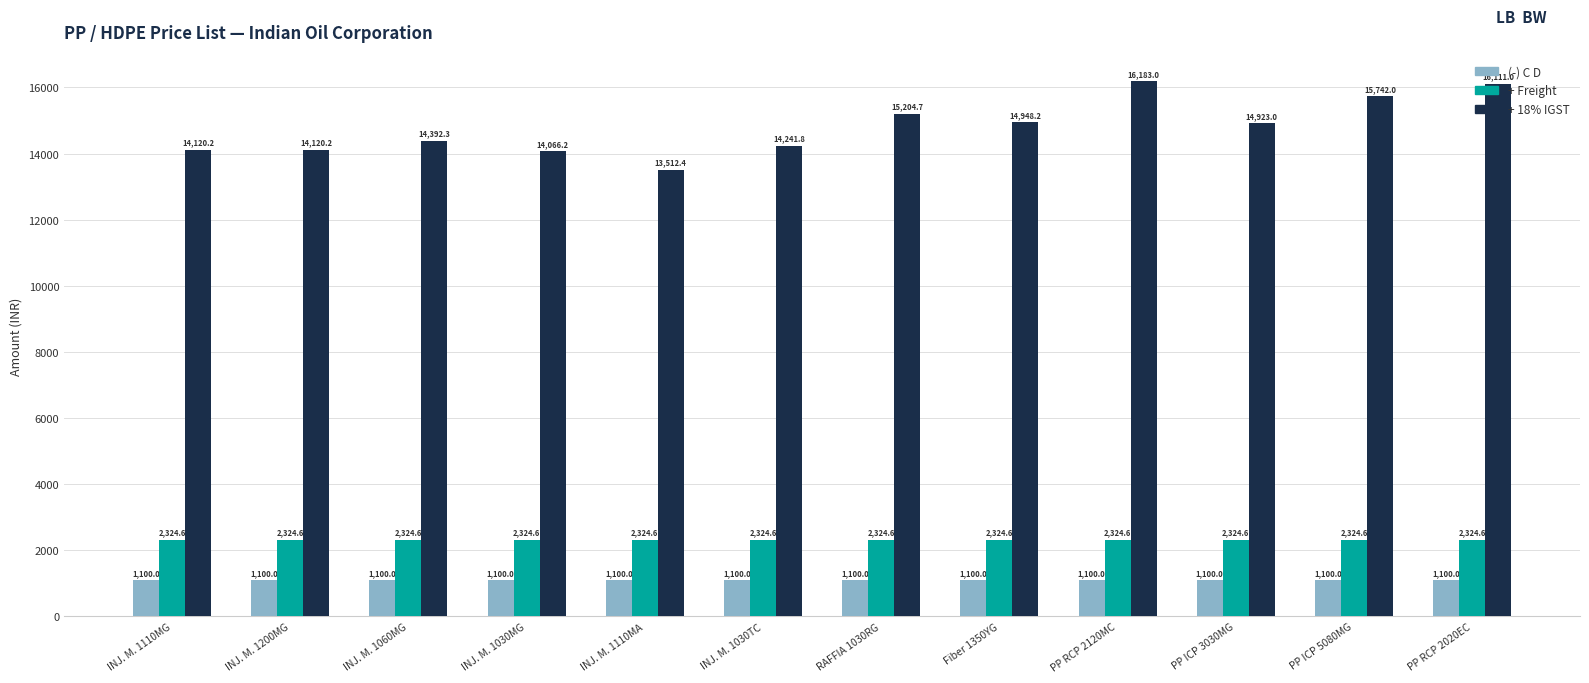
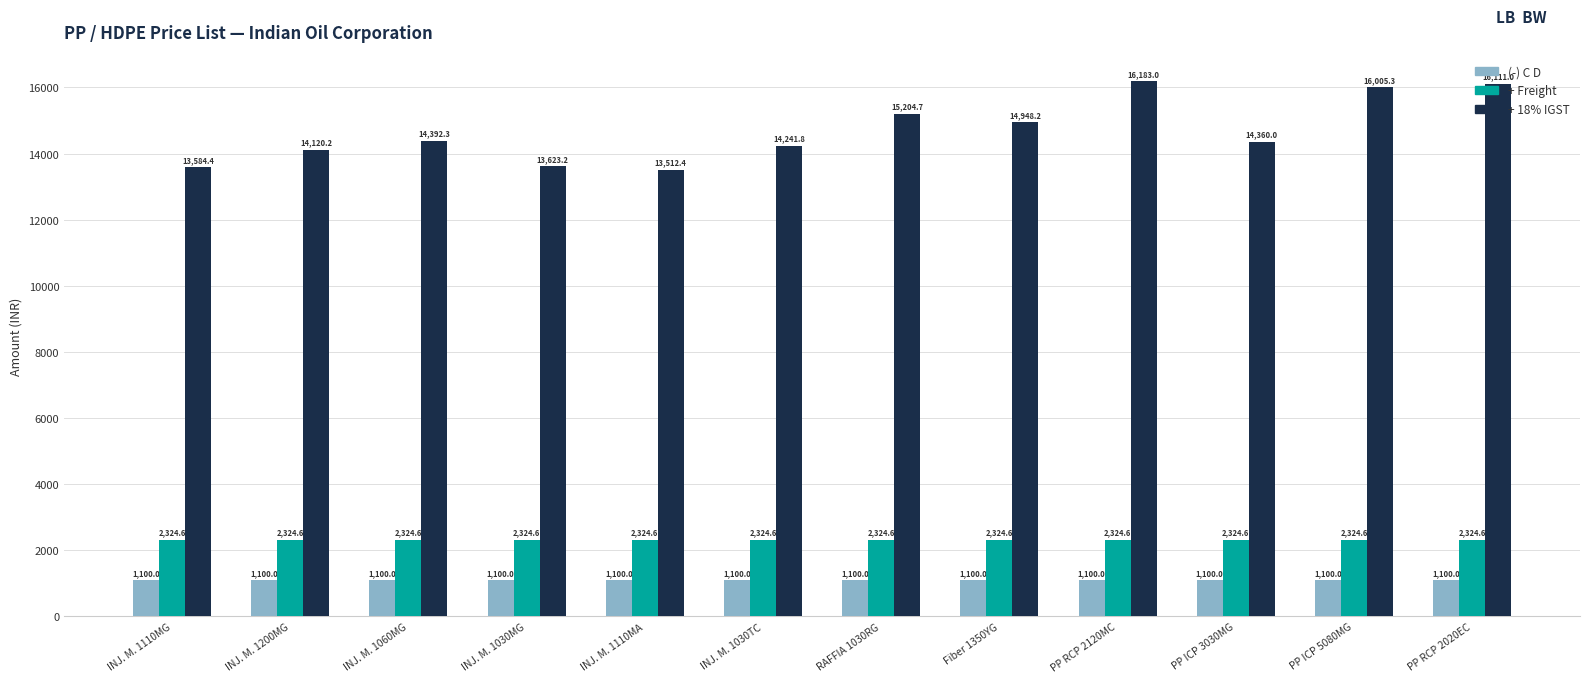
+ 18% IGST, INJ. M. 1110MG: 14,120.2 -> 13,584.4
+ 18% IGST, INJ. M. 1030MG: 14,066.2 -> 13,623.2
+ 18% IGST, PP ICP 3030MG: 14,923.0 -> 14,360.0
+ 18% IGST, PP ICP 5080MG: 15,742.0 -> 16,005.3
